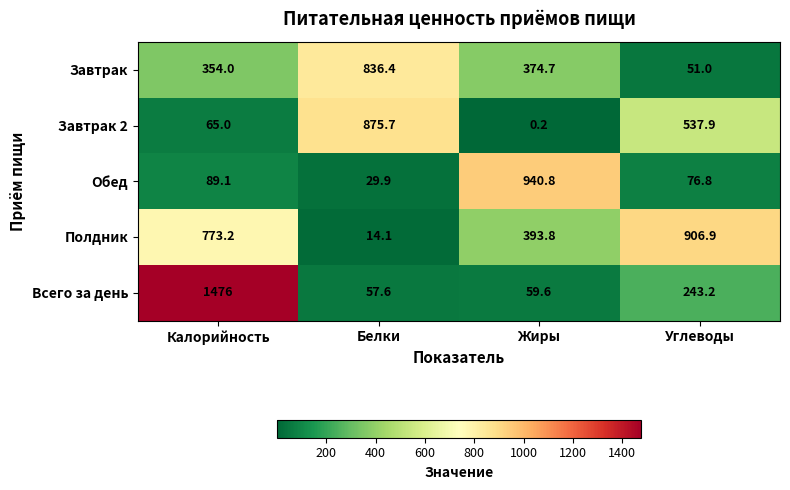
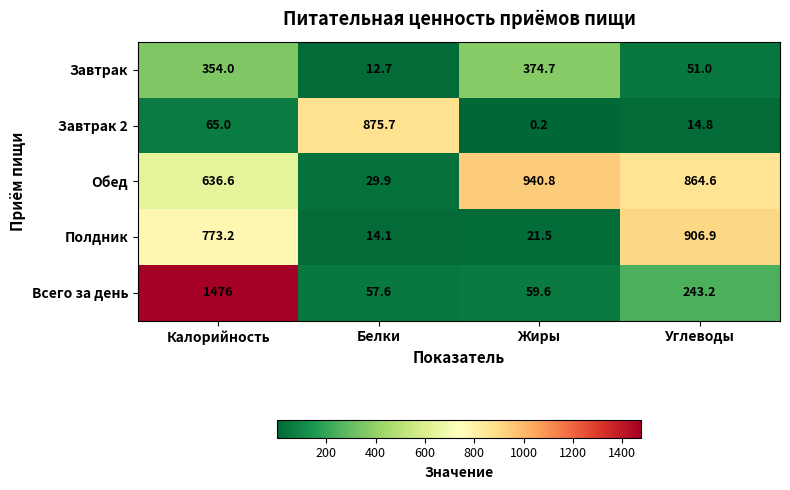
Завтрак, Белки: 836.4 -> 12.7
Завтрак 2, Углеводы: 537.9 -> 14.8
Обед, Калорийность: 89.1 -> 636.6
Обед, Углеводы: 76.8 -> 864.6
Полдник, Жиры: 393.8 -> 21.5
